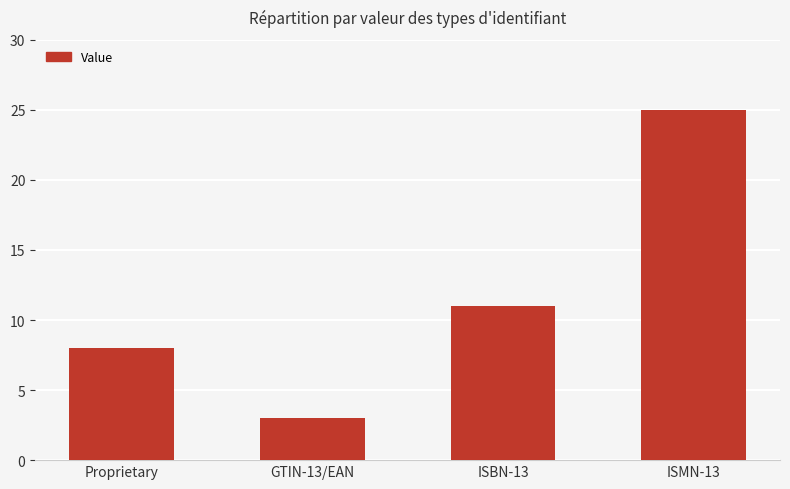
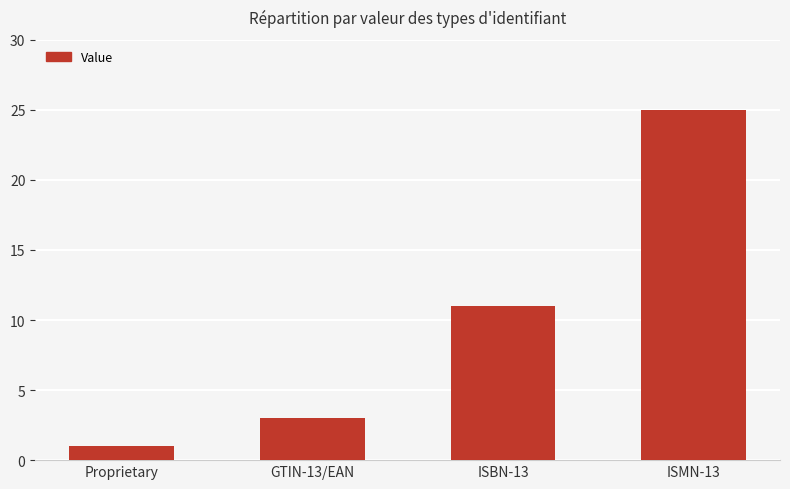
Proprietary: 8 -> 1
